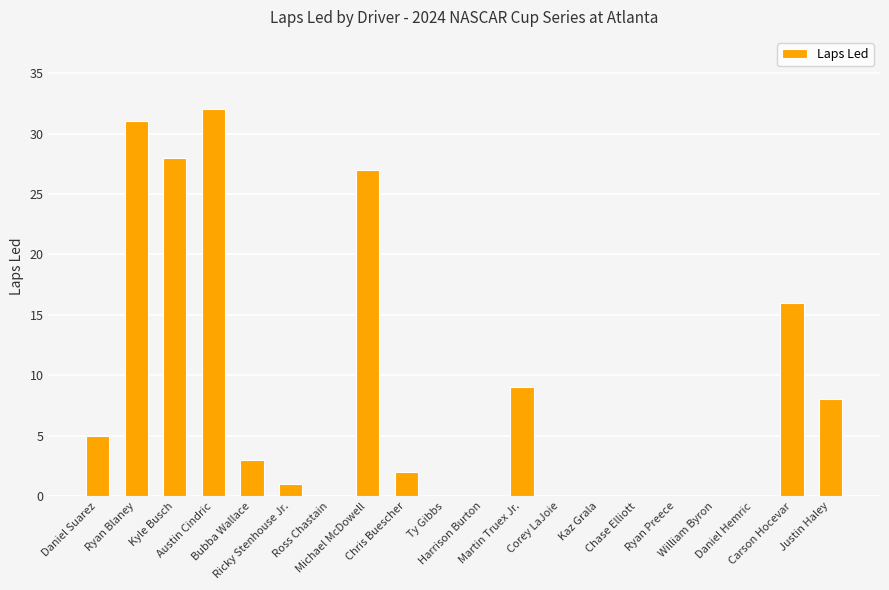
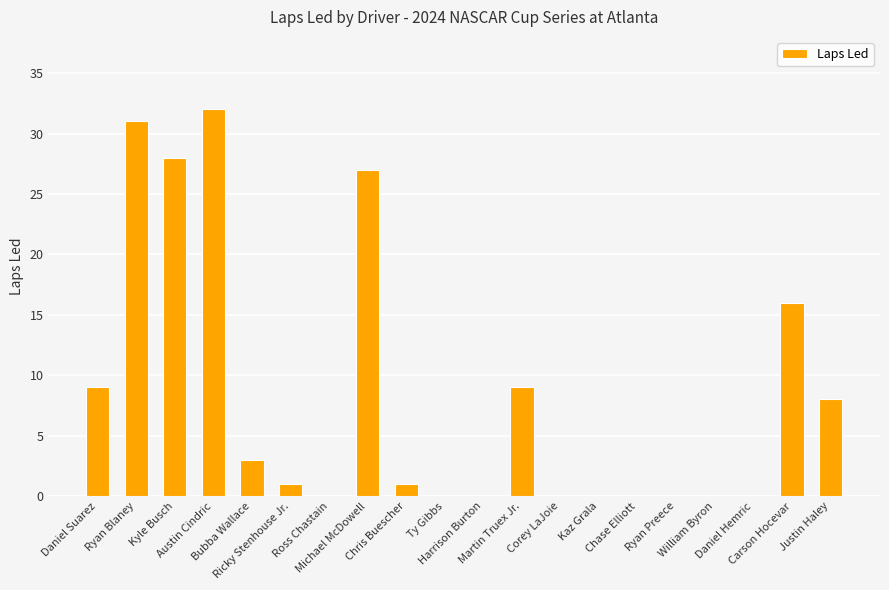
Daniel Suarez: 5 -> 9
Chris Buescher: 2 -> 1
